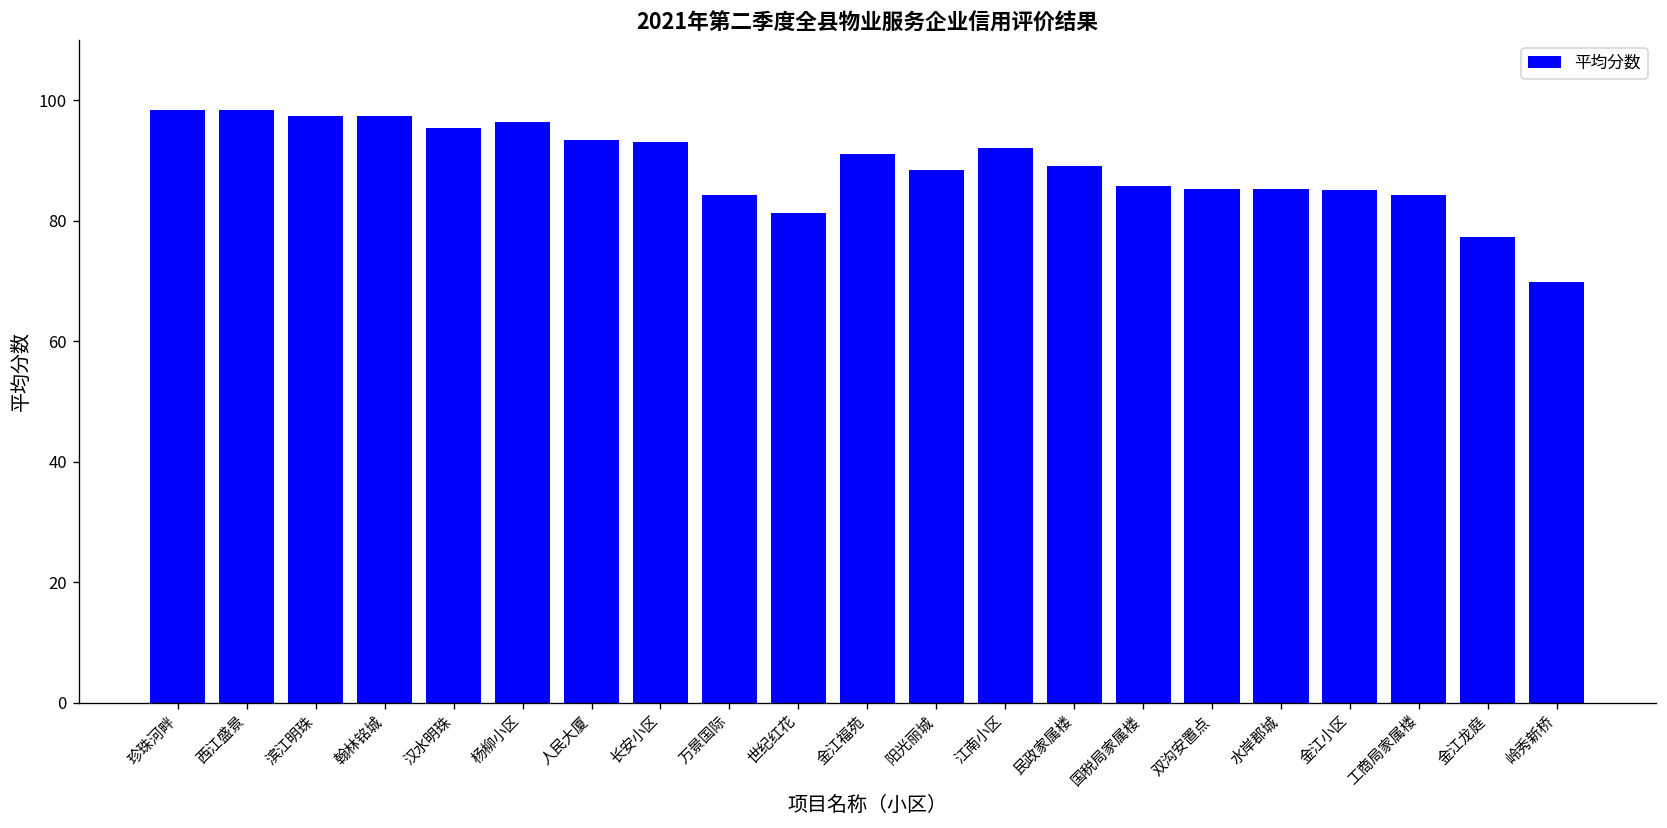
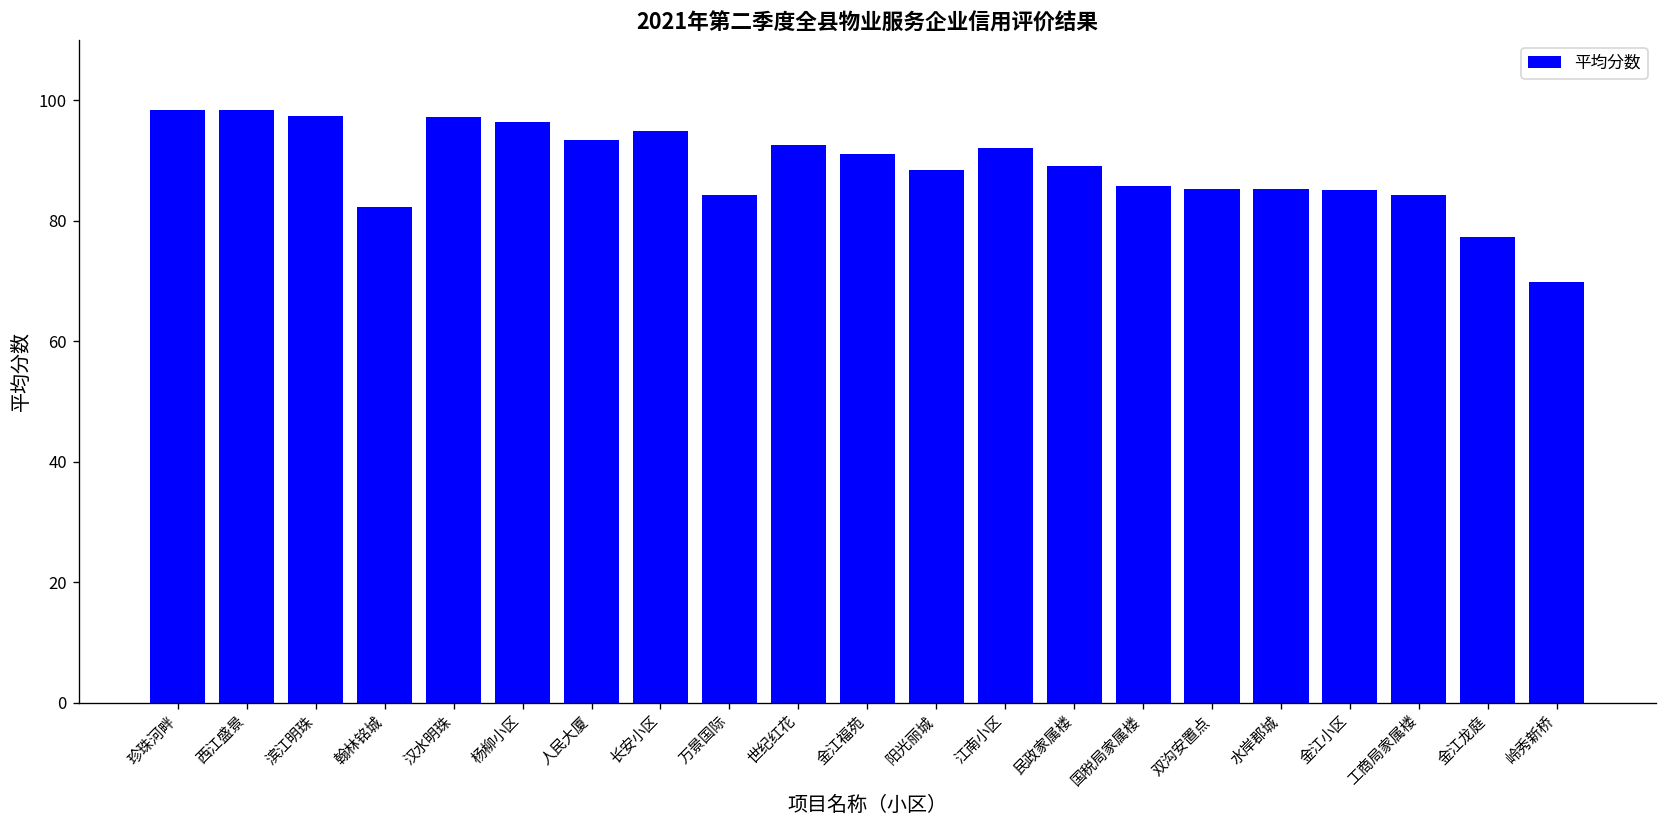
翰林铭城: 97 -> 82
汉水明珠: 95 -> 97
长安小区: 93 -> 95
世纪红花: 81 -> 93
